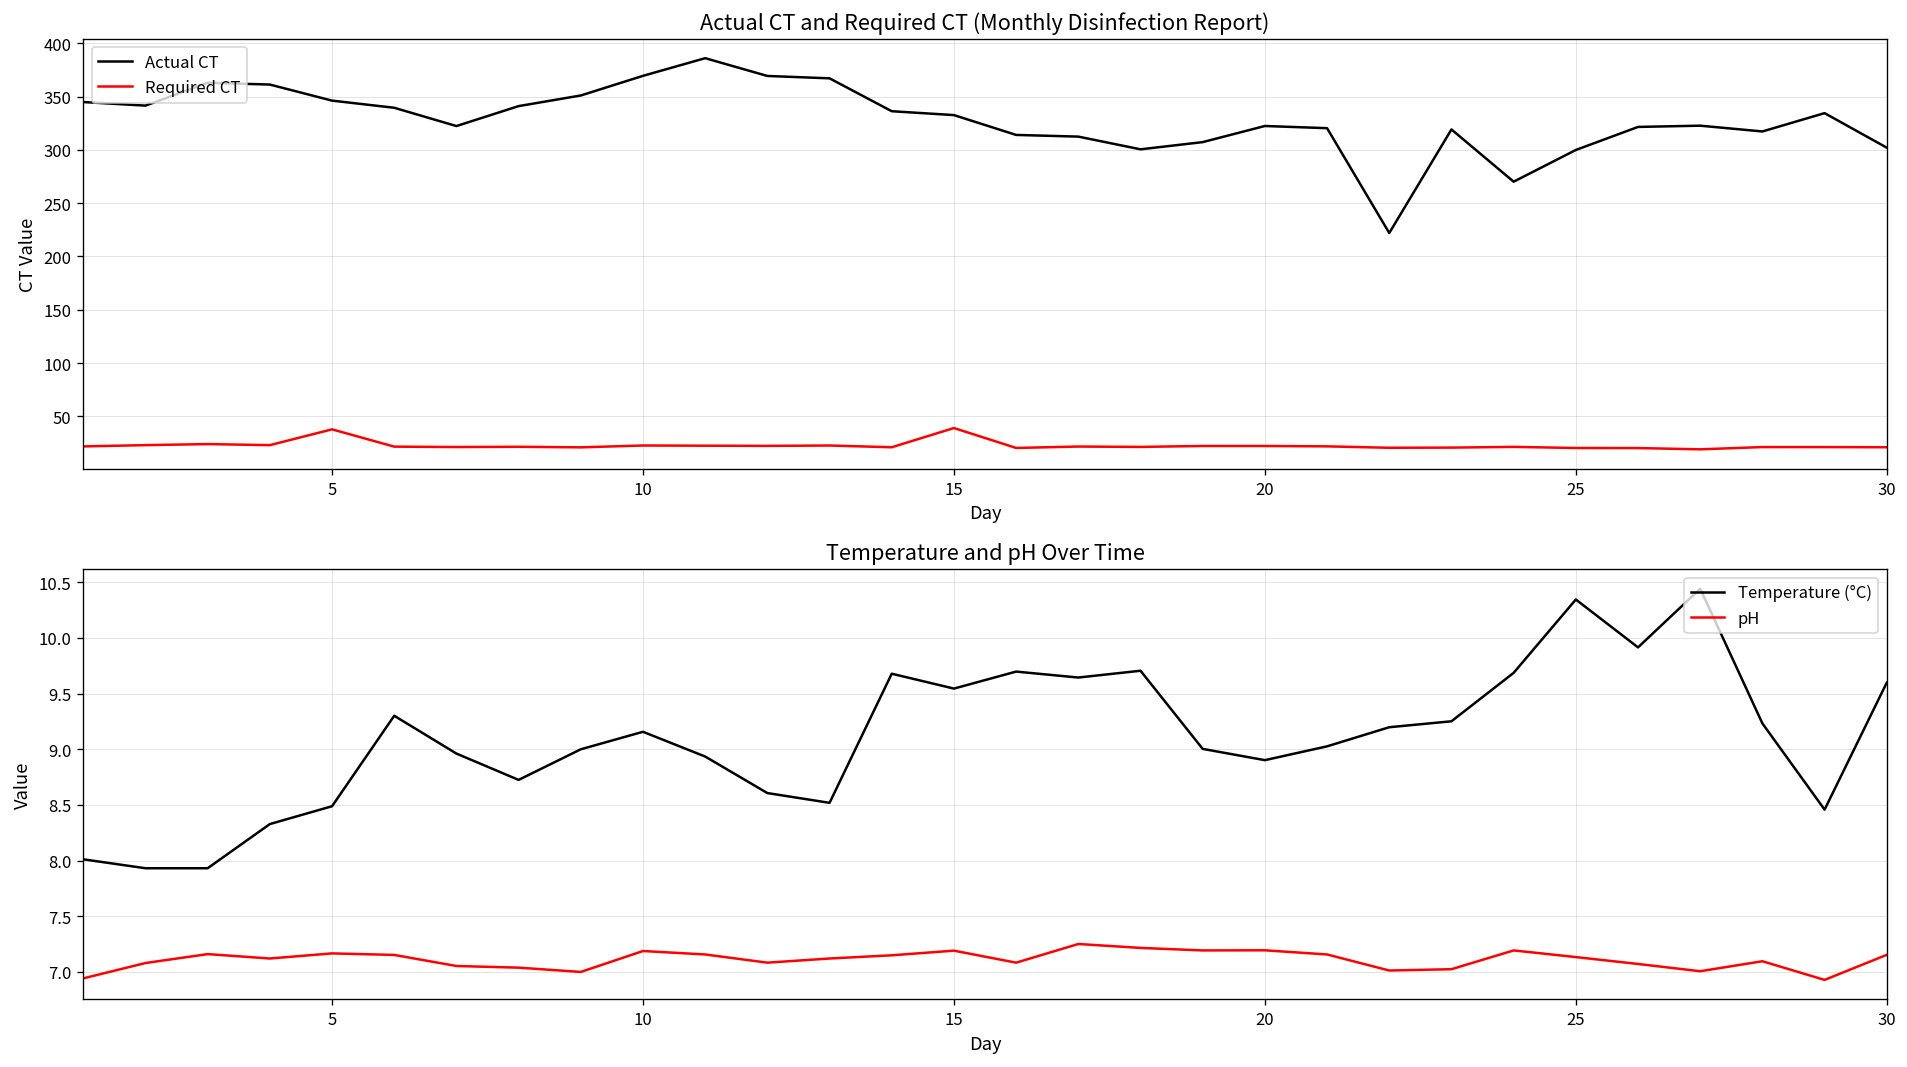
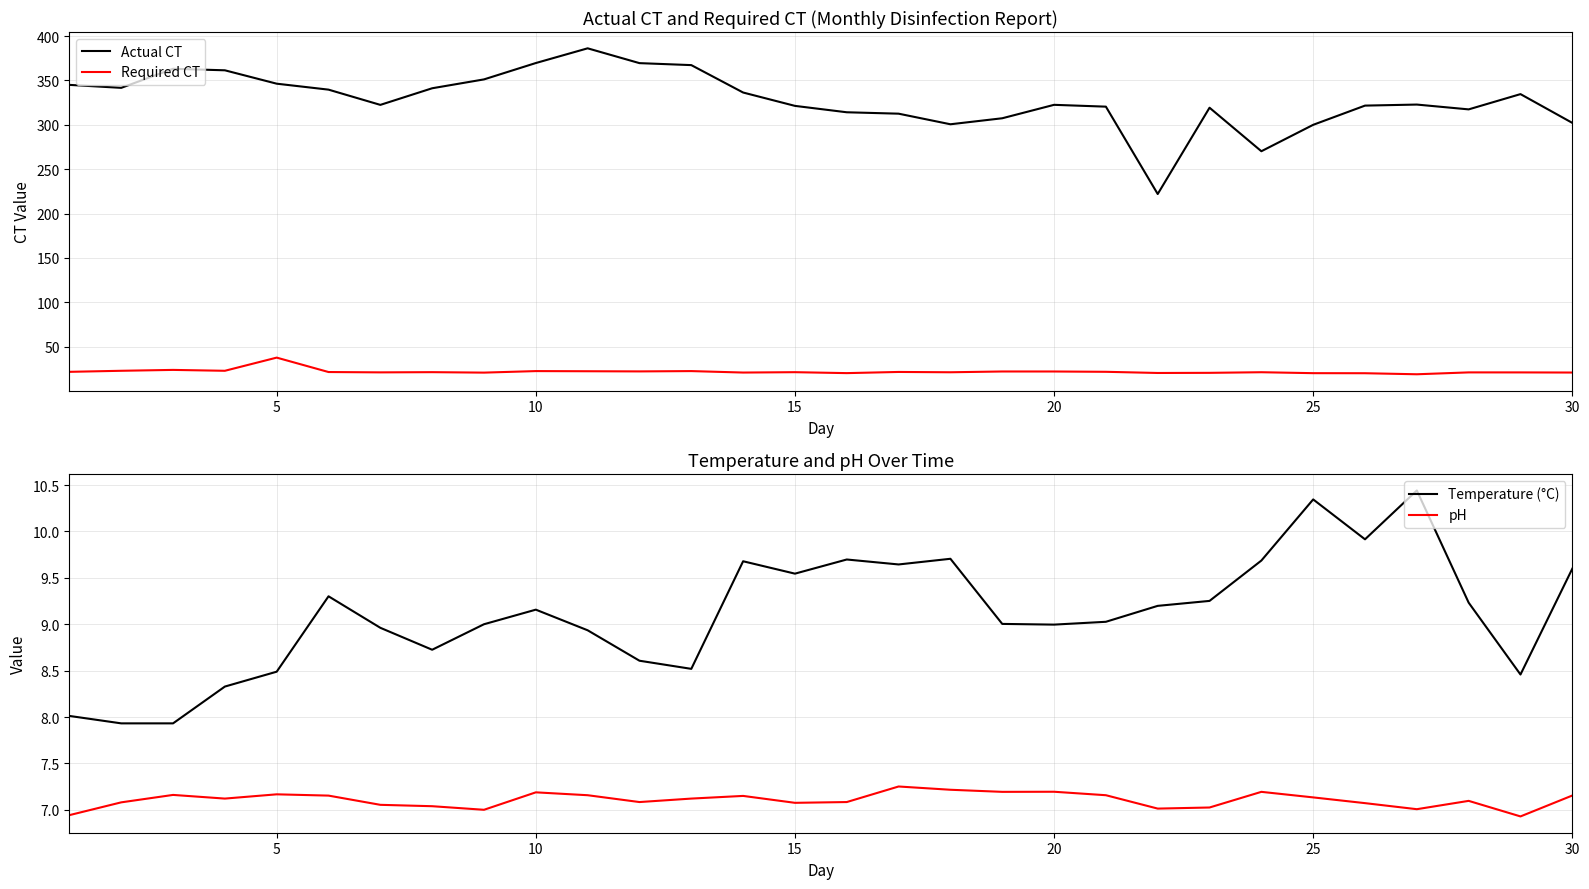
Actual CT and Required CT (Monthly Disinfection Report), Actual CT, 15: 330 -> 320
Actual CT and Required CT (Monthly Disinfection Report), Required CT, 15: 40 -> 20
Temperature and pH Over Time, pH, 15: 7.2 -> 7.1
Temperature and pH Over Time, Temperature (°C), 20: 8.9 -> 9.0
